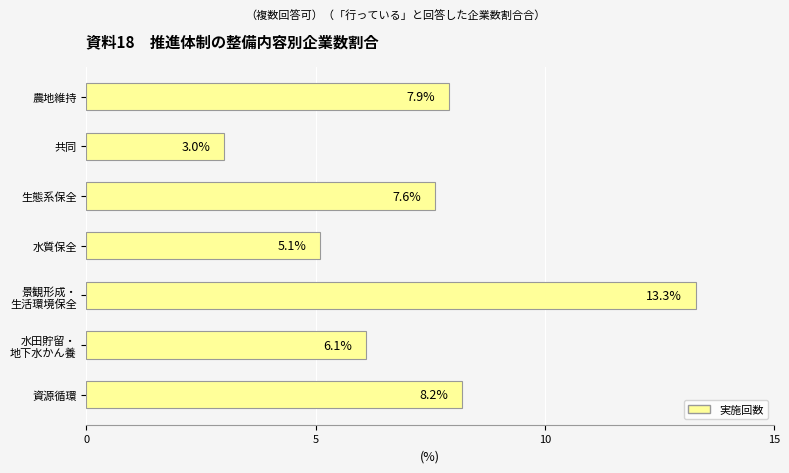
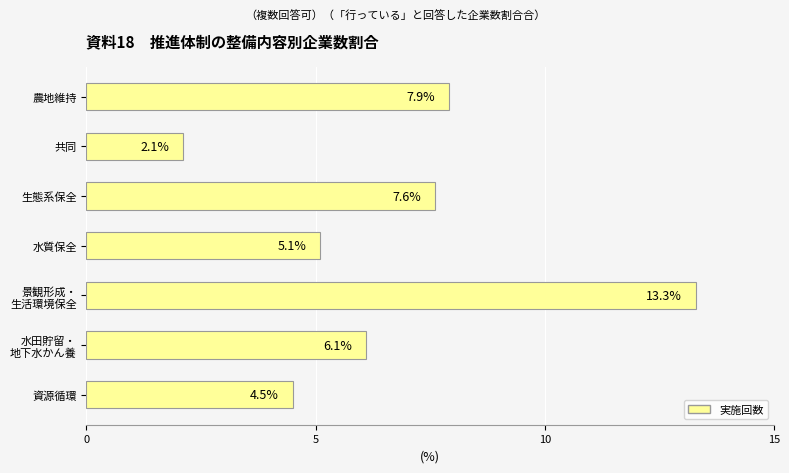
共同: 3.0% -> 2.1%
資源循環: 8.2% -> 4.5%
